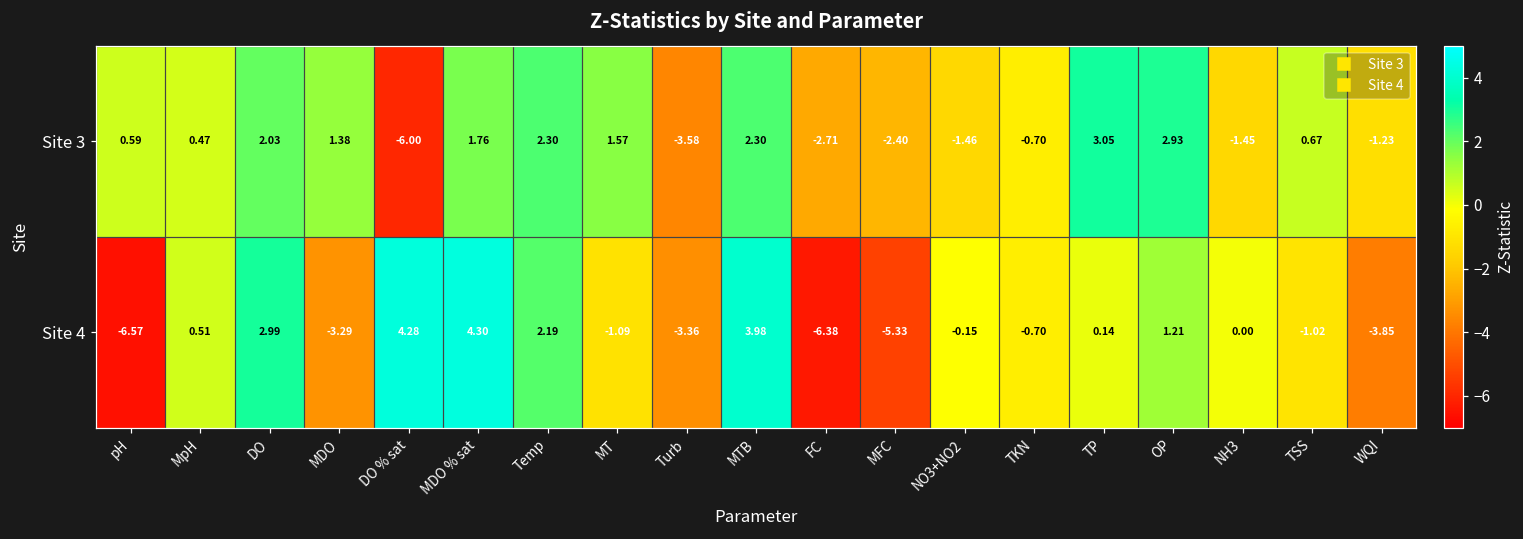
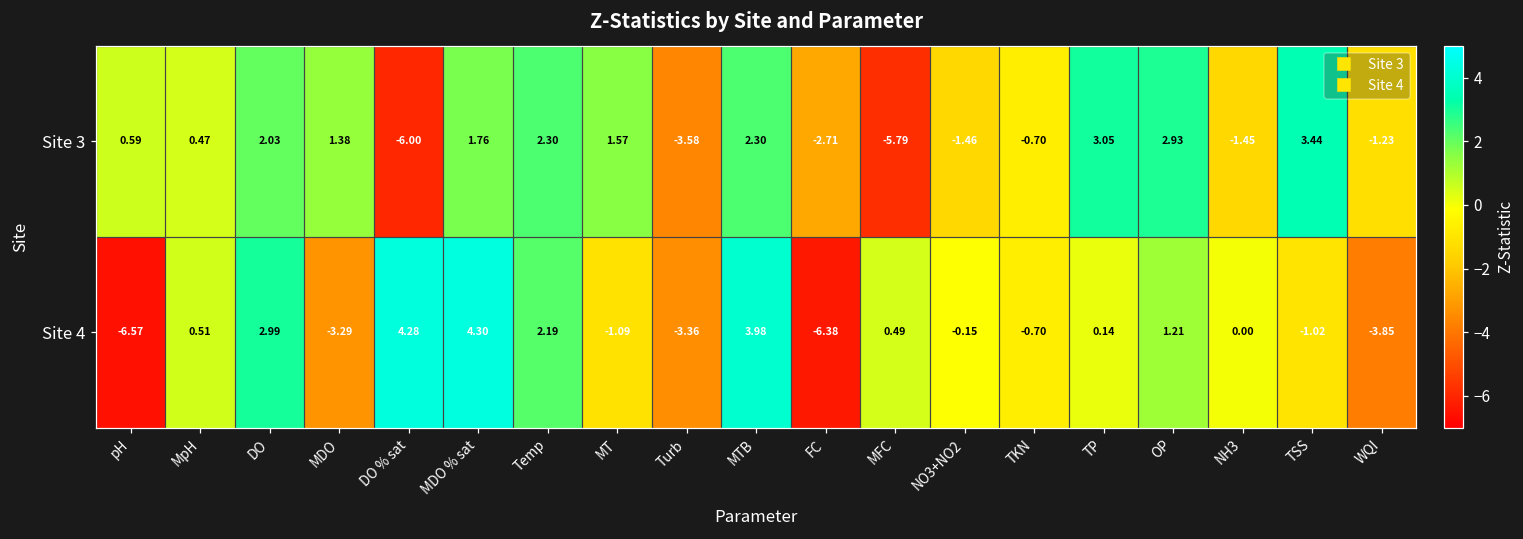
Site 3, MFC: -2.40 -> -5.79
Site 3, TSS: 0.67 -> 3.44
Site 4, MFC: -5.33 -> 0.49
